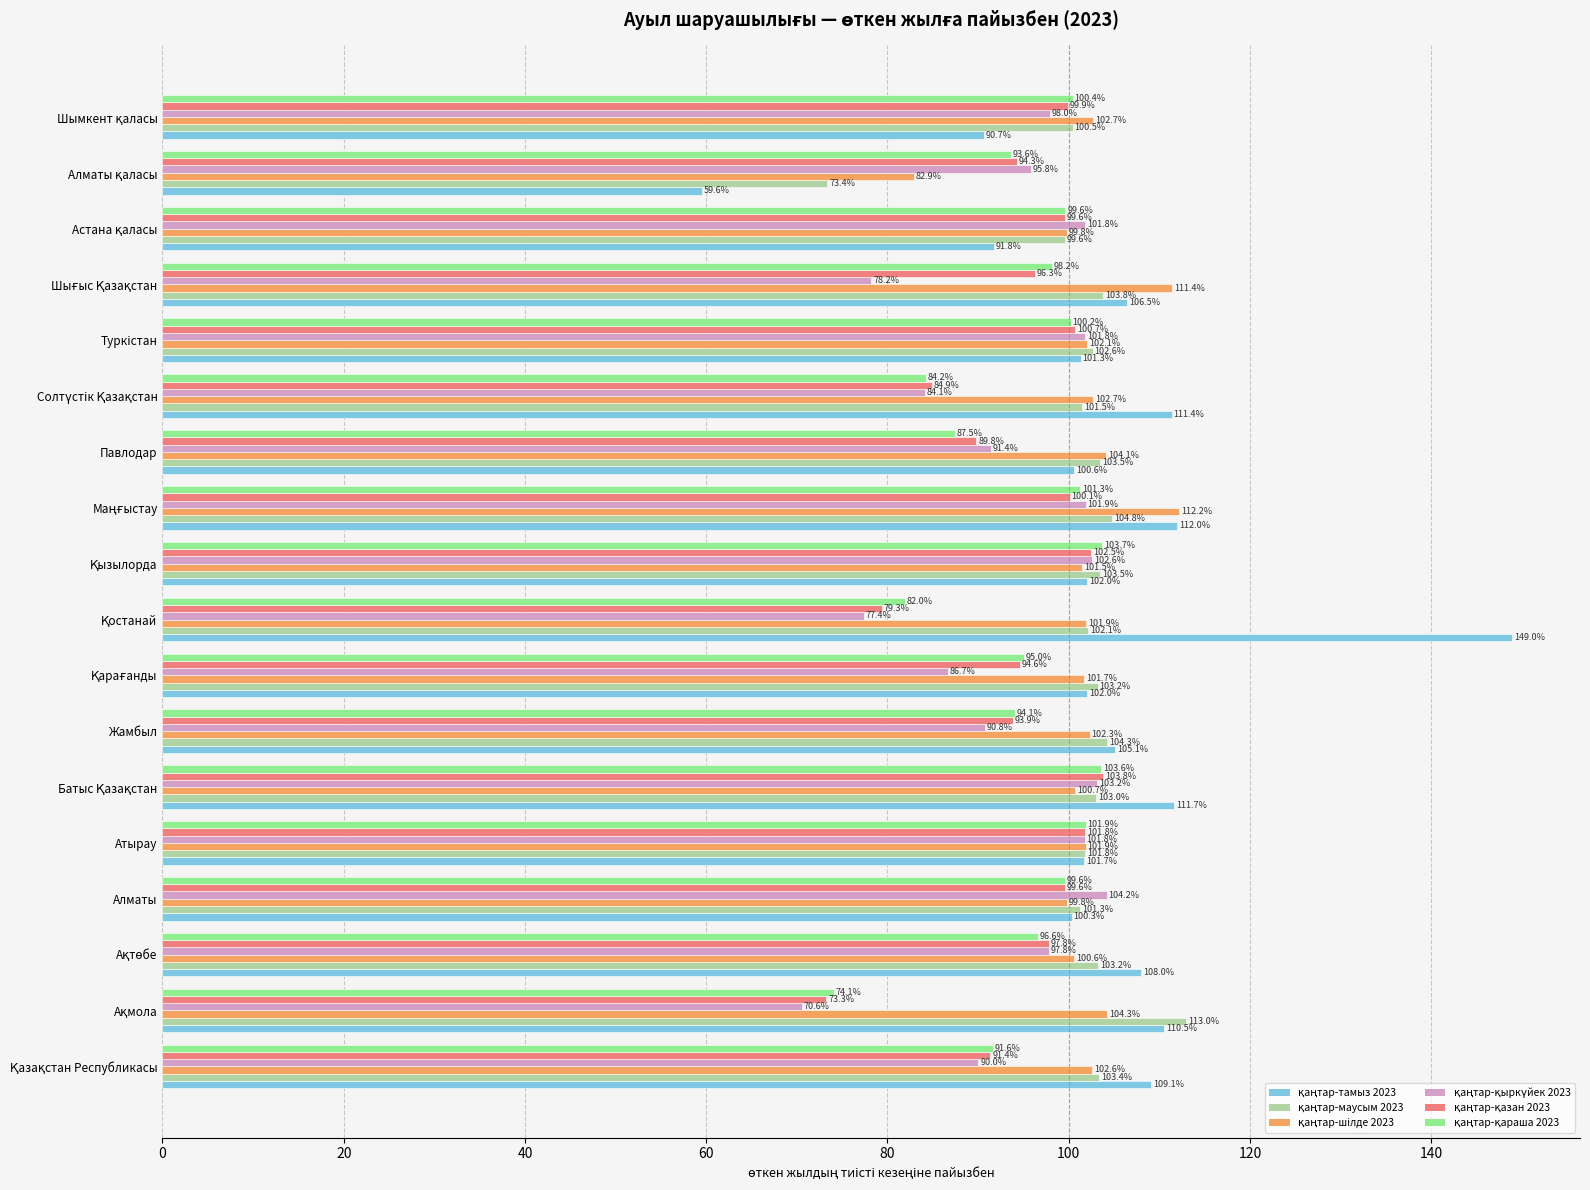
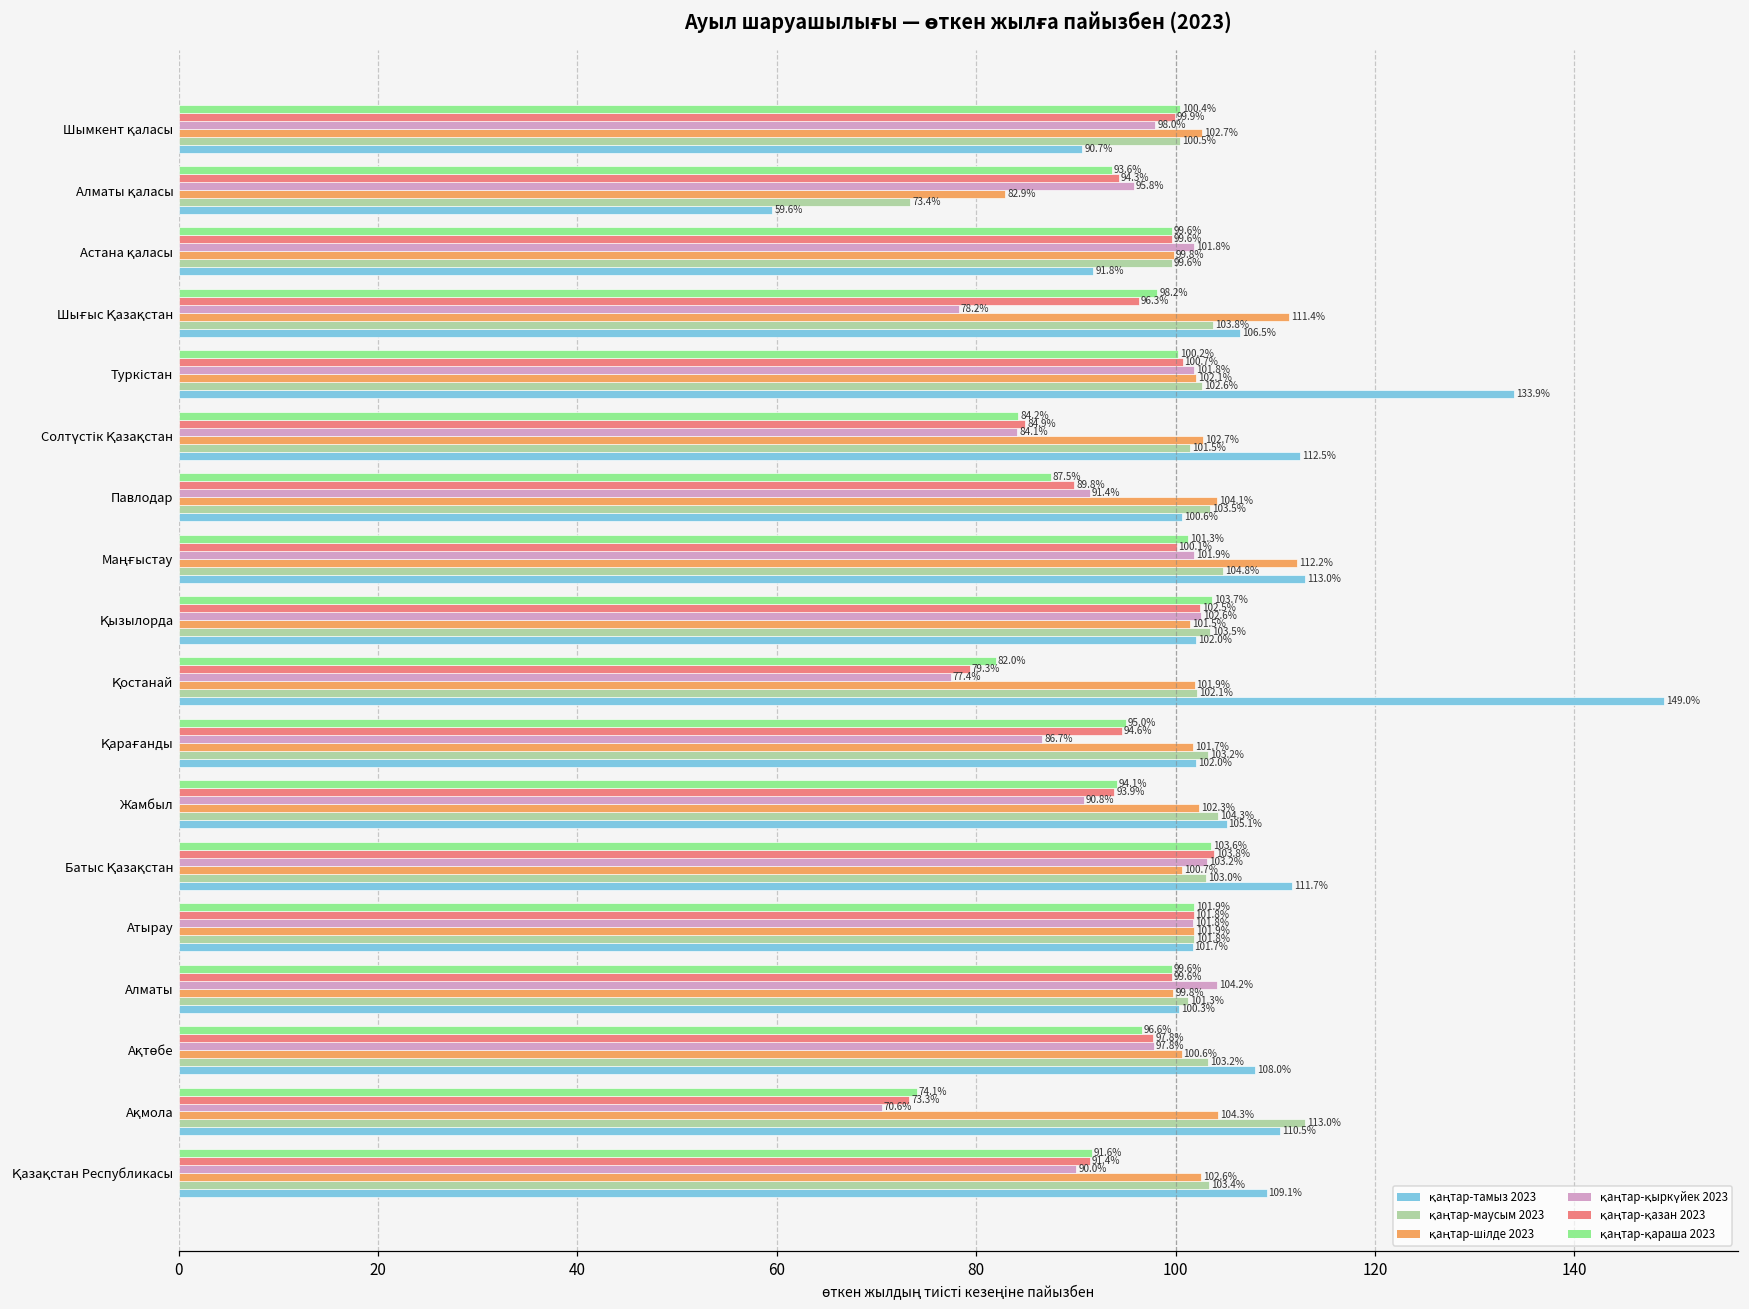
қаңтар-тамыз 2023, Туркістан: 101.3% -> 133.9%
қаңтар-тамыз 2023, Солтүстік Қазақстан: 111.4% -> 112.5%
қаңтар-тамыз 2023, Маңғыстау: 112.0% -> 113.0%
